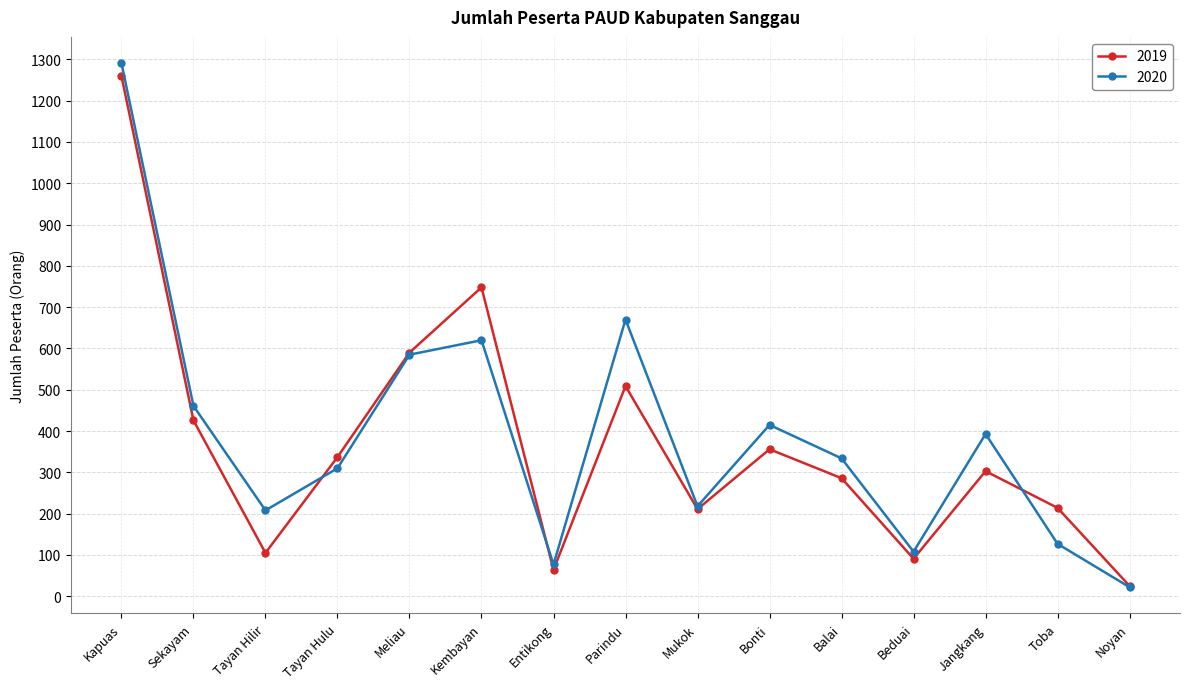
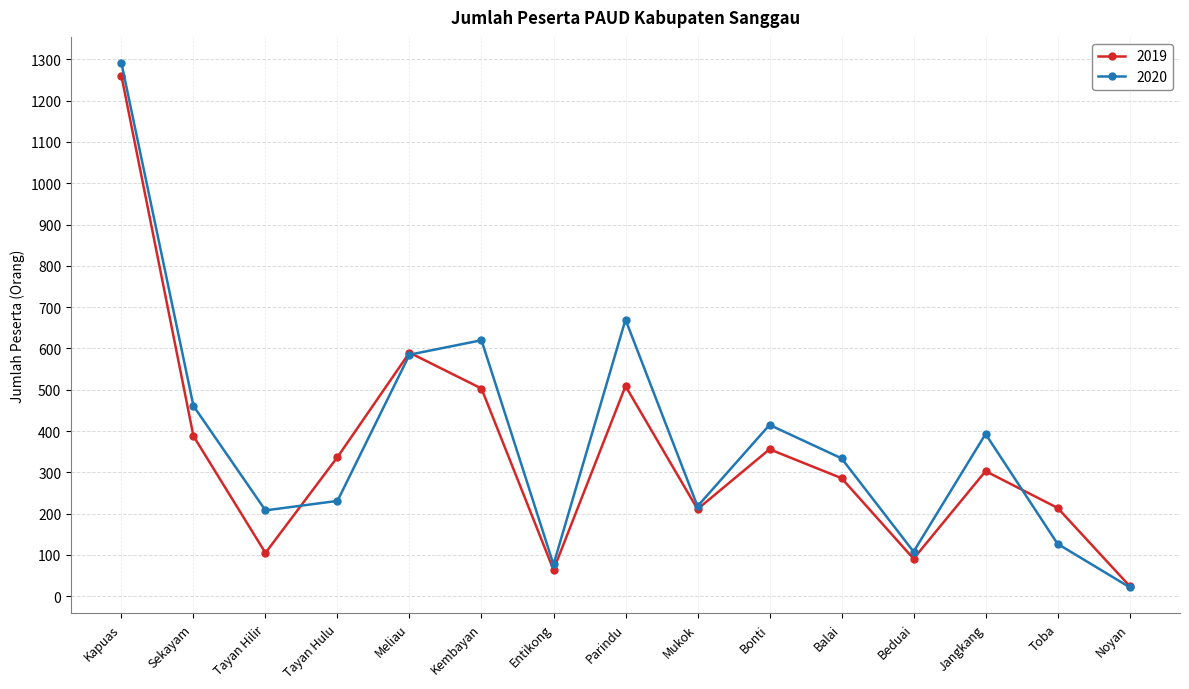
2019, Sekayam: 430 -> 390
2020, Tayan Hulu: 310 -> 230
2019, Kembayan: 750 -> 500
